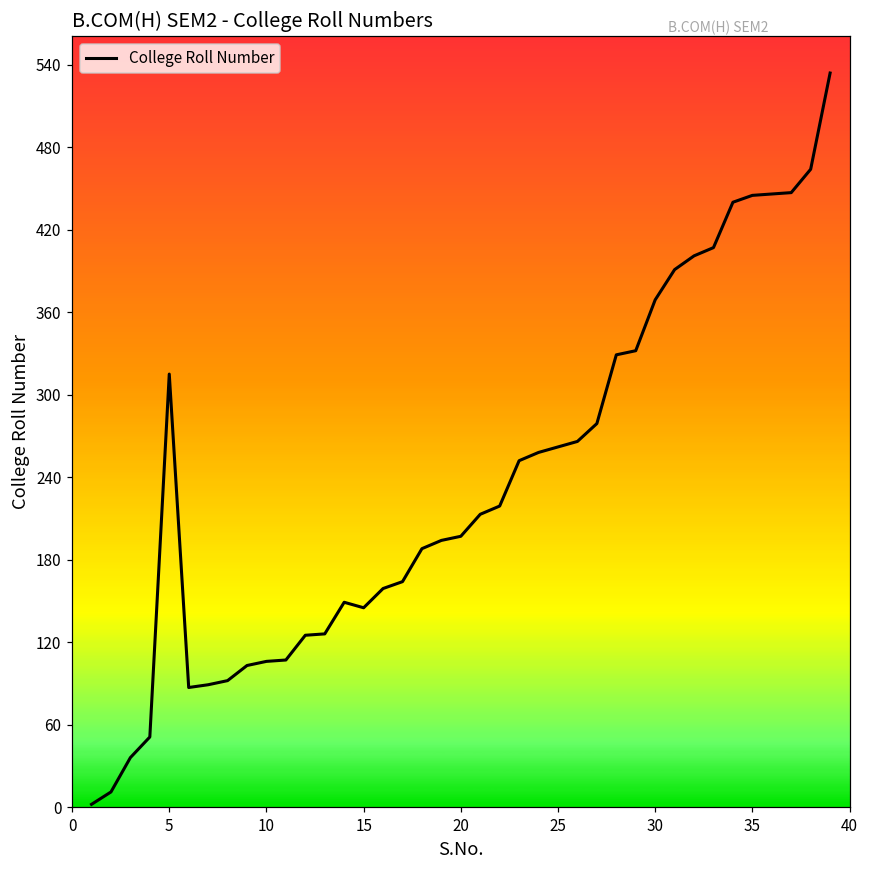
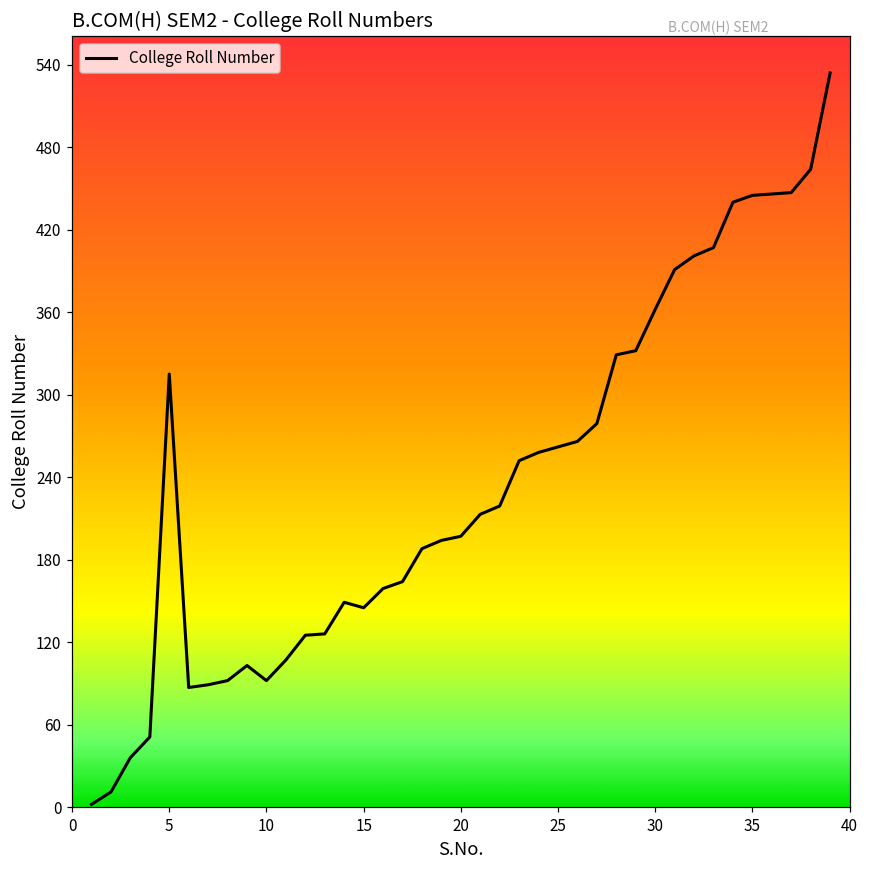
10: 106 -> 92
30: 369 -> 362
